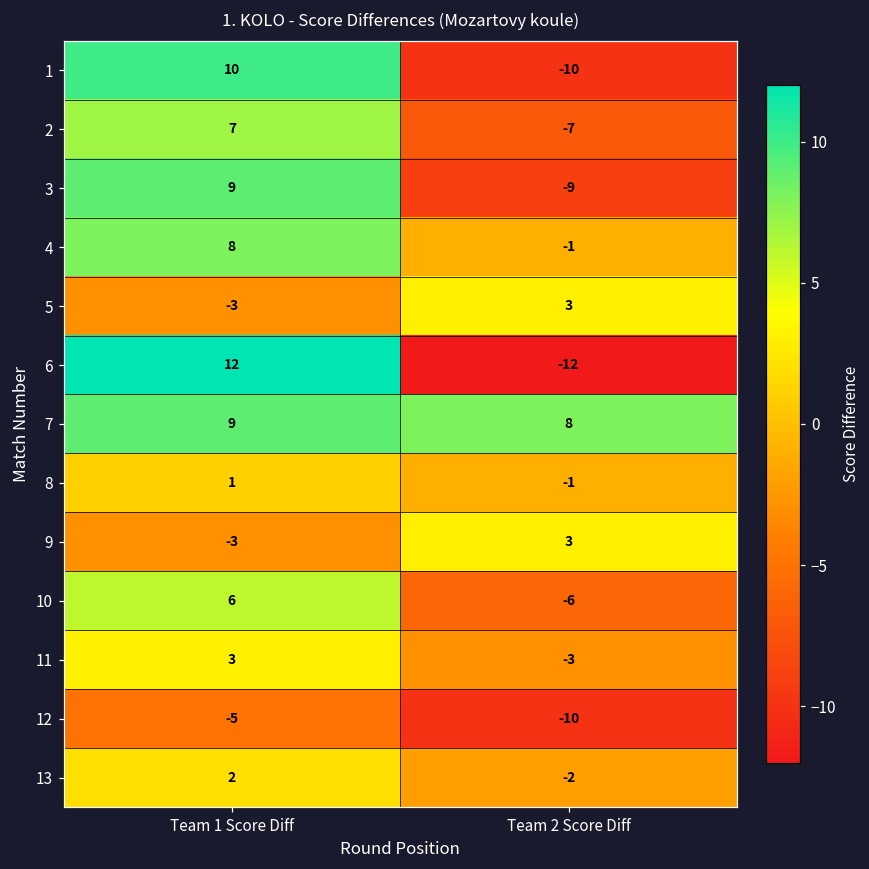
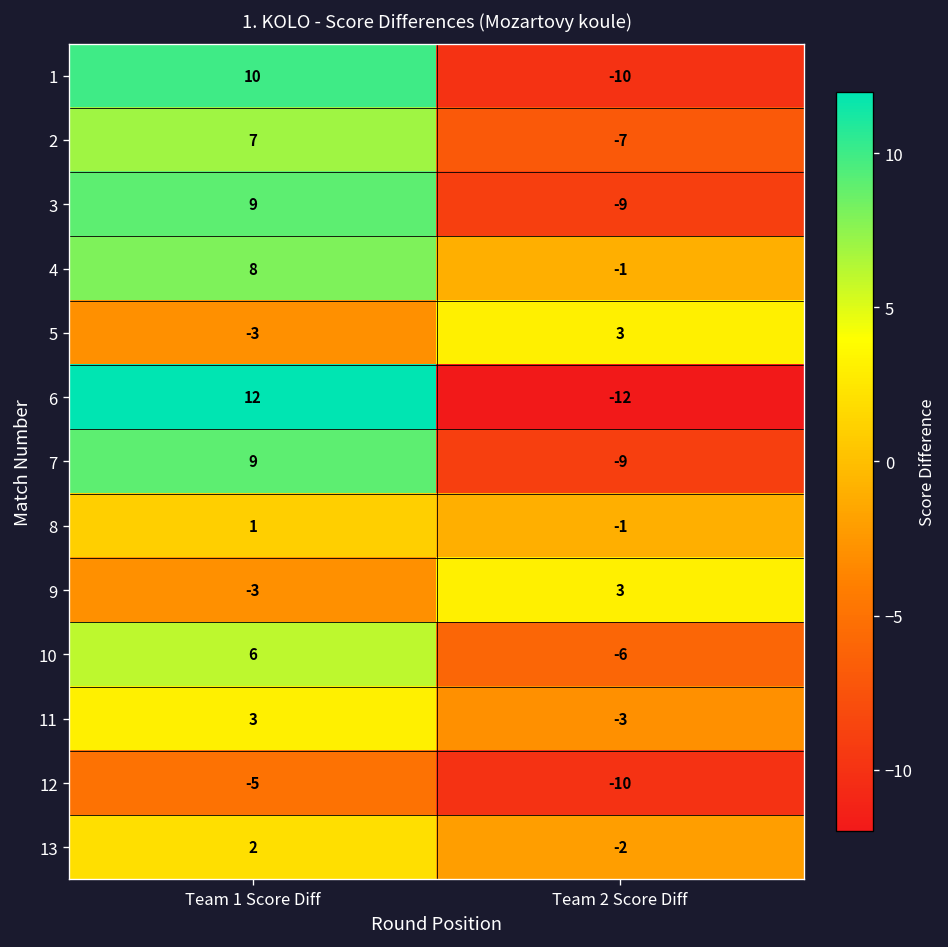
7, Team 2 Score Diff: 8 -> -9
